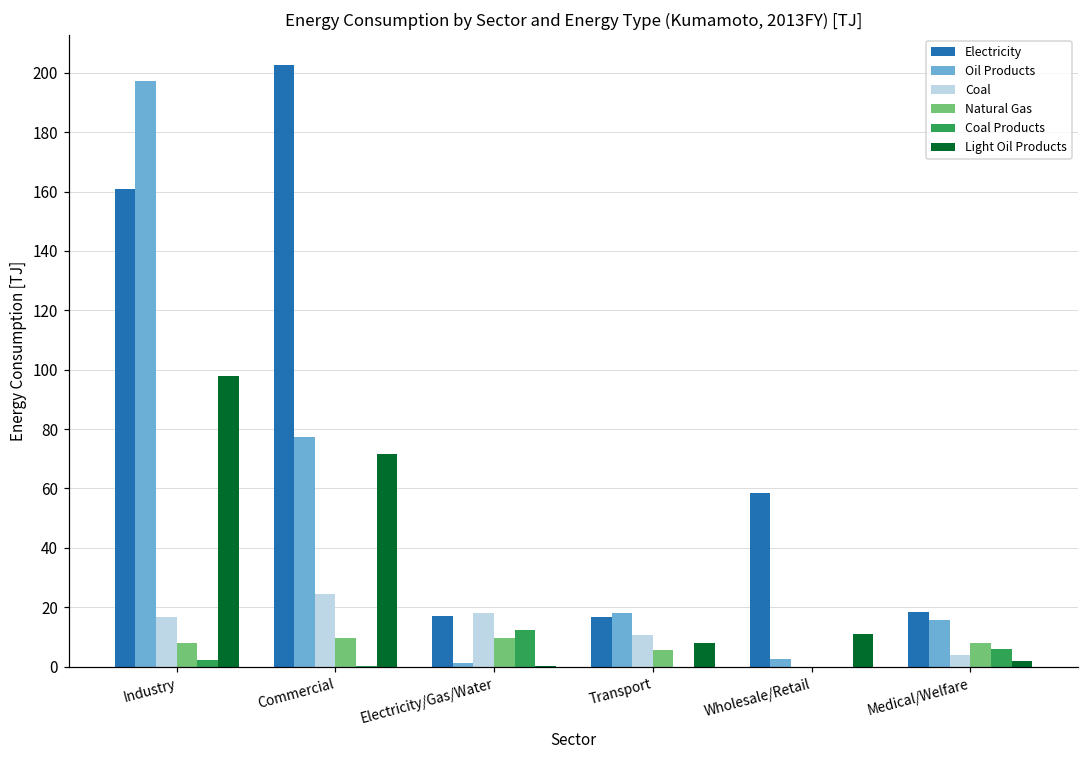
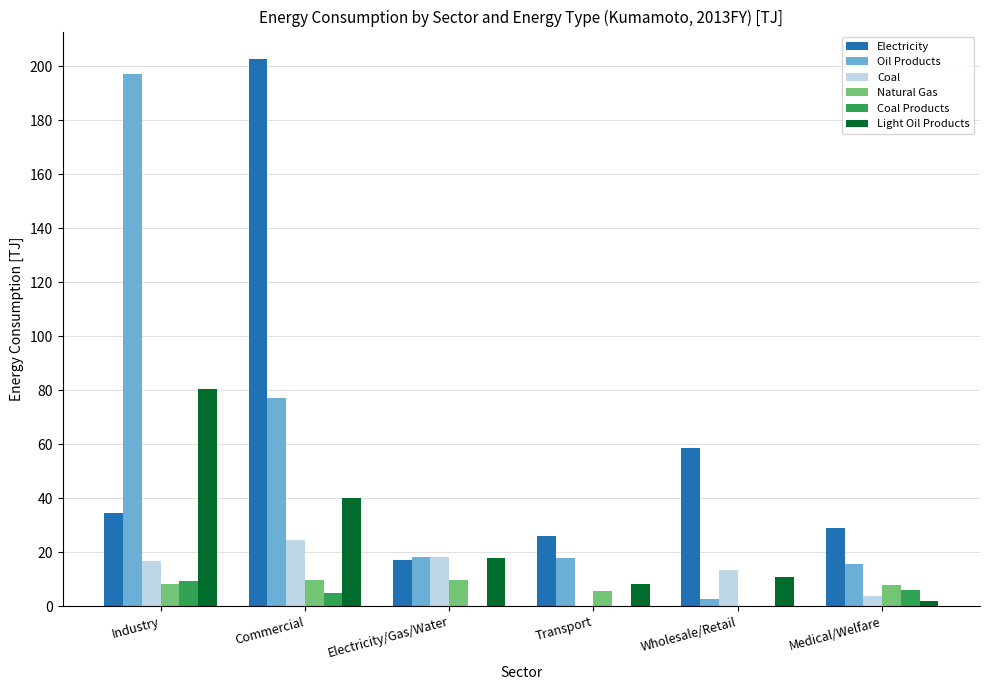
Electricity, Industry: 161 -> 34
Coal Products, Industry: 2 -> 9
Light Oil Products, Industry: 98 -> 81
Coal Products, Commercial: 0 -> 5
Light Oil Products, Commercial: 72 -> 40
Oil Products, Electricity/Gas/Water: 1 -> 18
Coal Products, Electricity/Gas/Water: 12 -> 0
Light Oil Products, Electricity/Gas/Water: 0 -> 18
Electricity, Transport: 17 -> 26
Coal, Transport: 11 -> 0
Coal, Wholesale/Retail: 0 -> 13
Electricity, Medical/Welfare: 18 -> 29
